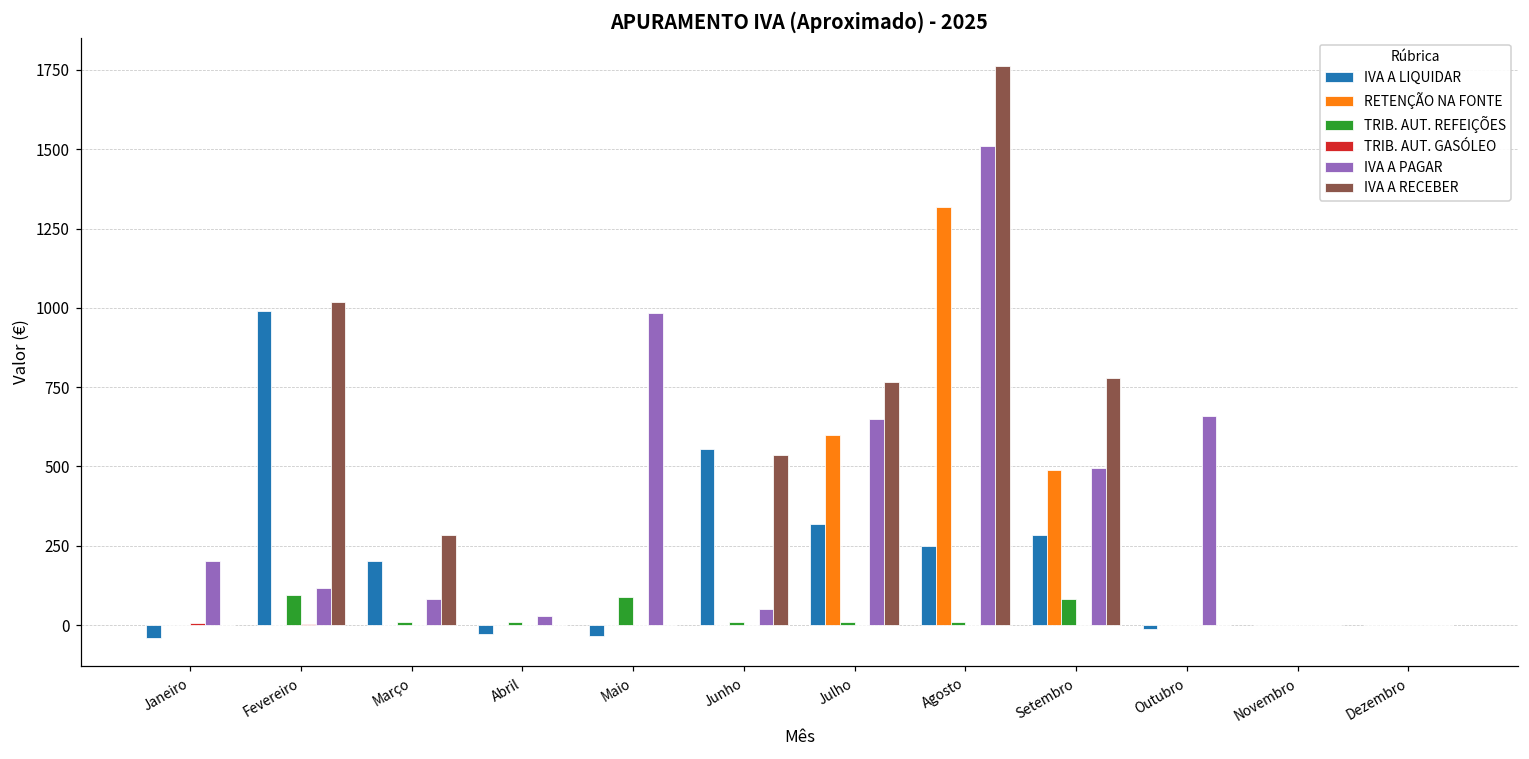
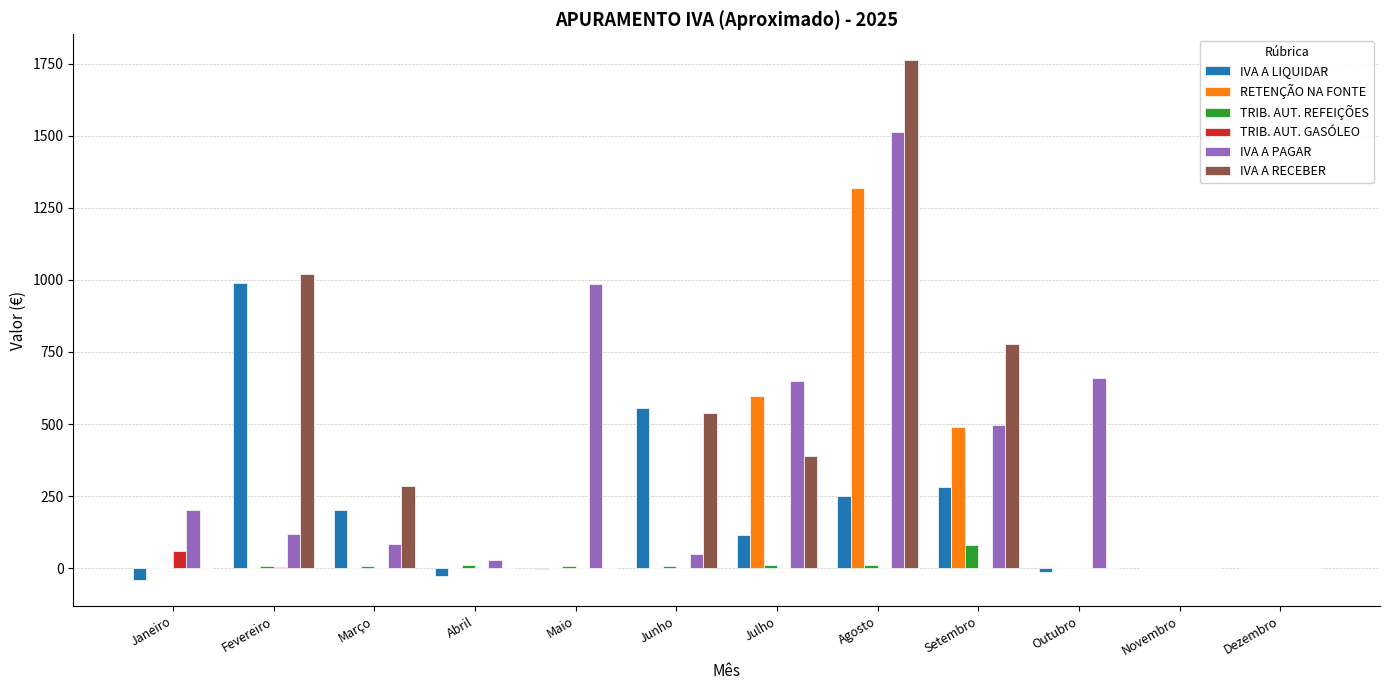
TRIB. AUT. GASÓLEO, Janeiro: 10 -> 60
TRIB. AUT. REFEIÇÕES, Fevereiro: 90 -> 10
IVA A LIQUIDAR, Maio: -40 -> 0
TRIB. AUT. REFEIÇÕES, Maio: 90 -> 10
IVA A LIQUIDAR, Julho: 320 -> 120
IVA A RECEBER, Julho: 760 -> 390
